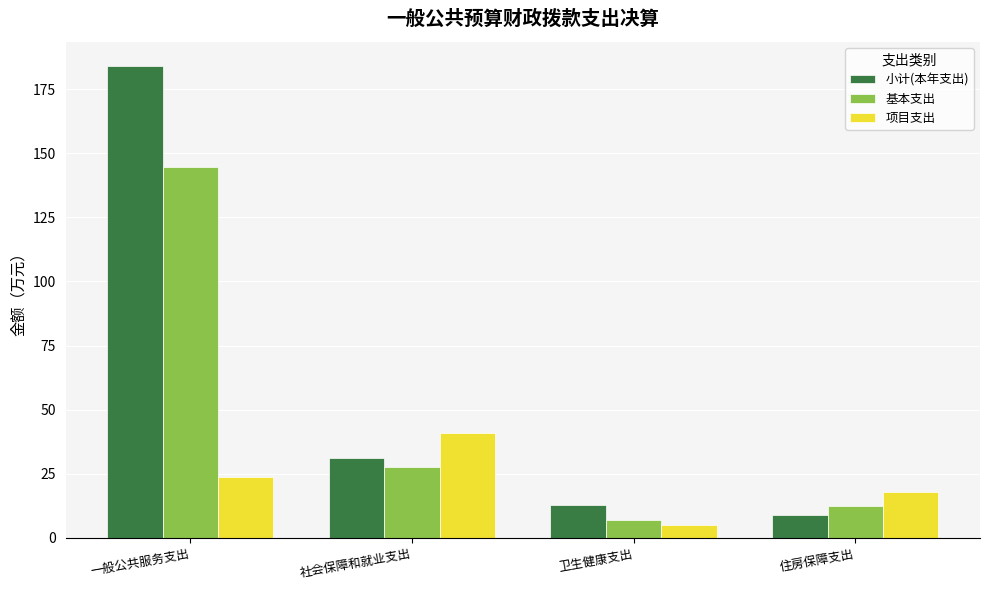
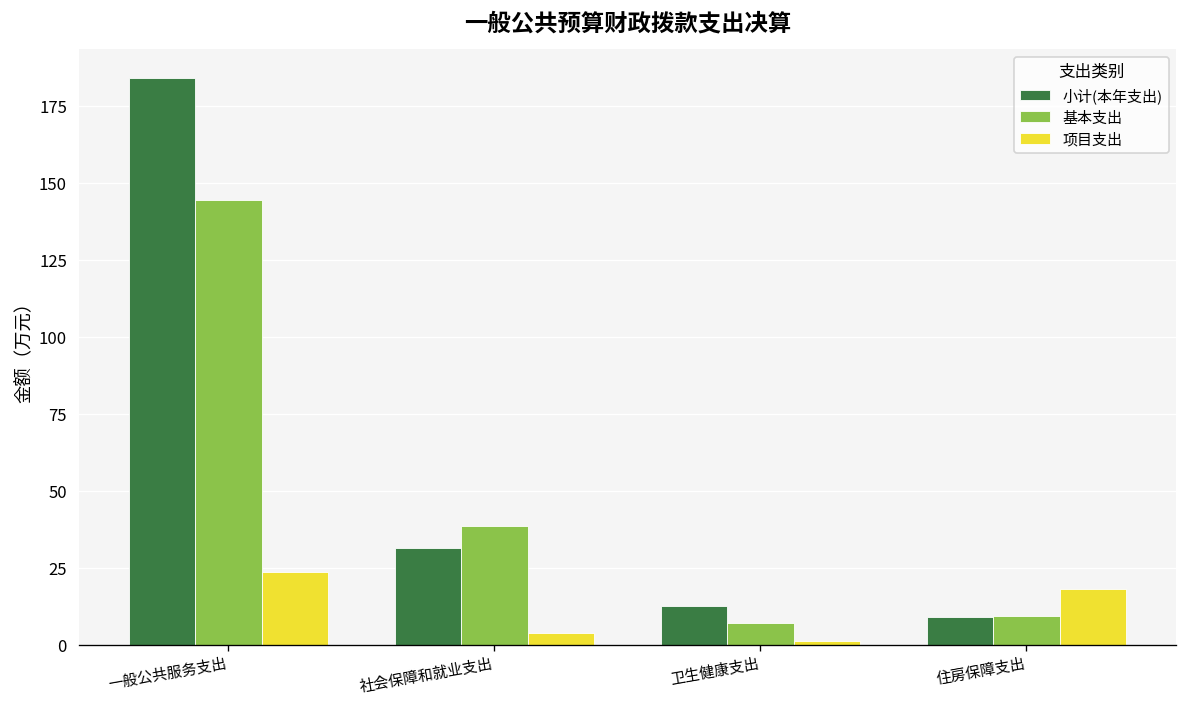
基本支出, 社会保障和就业支出: 28 -> 39
项目支出, 社会保障和就业支出: 41 -> 4
项目支出, 卫生健康支出: 5 -> 1
基本支出, 住房保障支出: 13 -> 9
